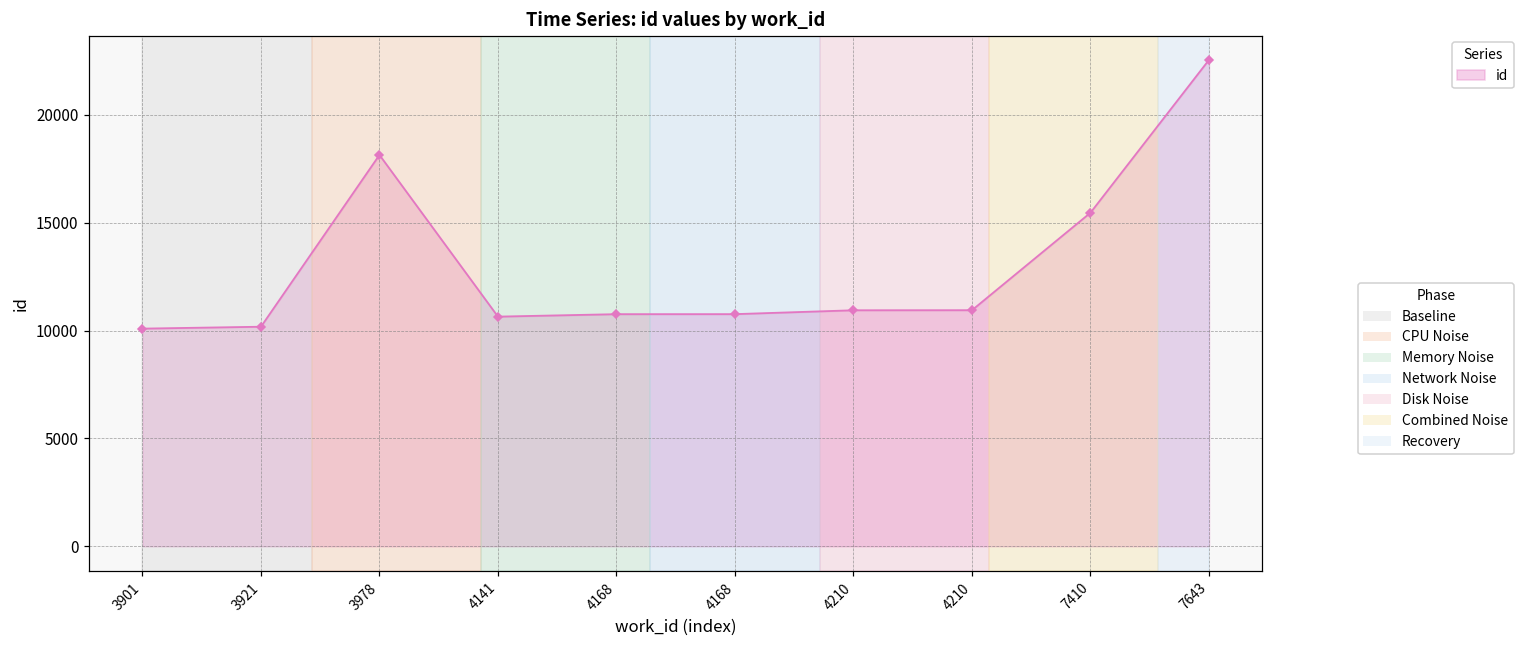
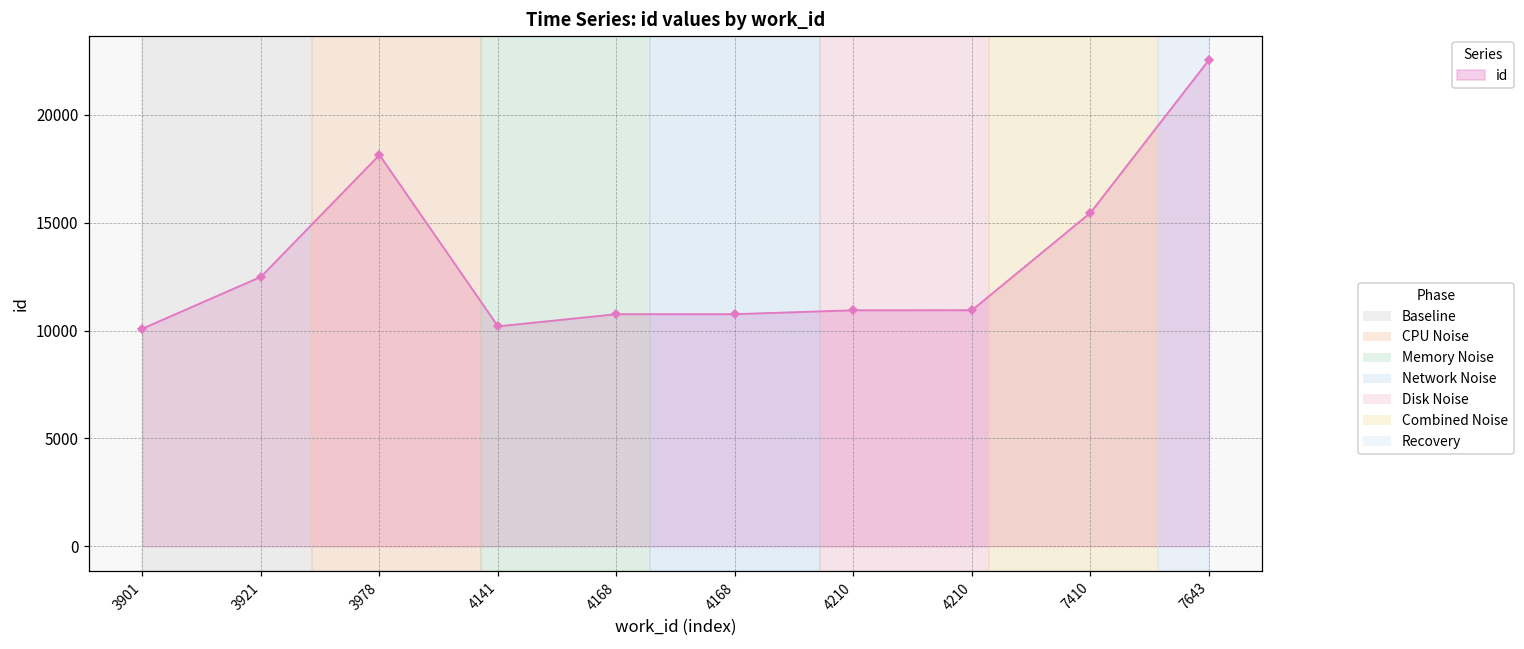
3921: 10200 -> 12500
4141: 10600 -> 10200
